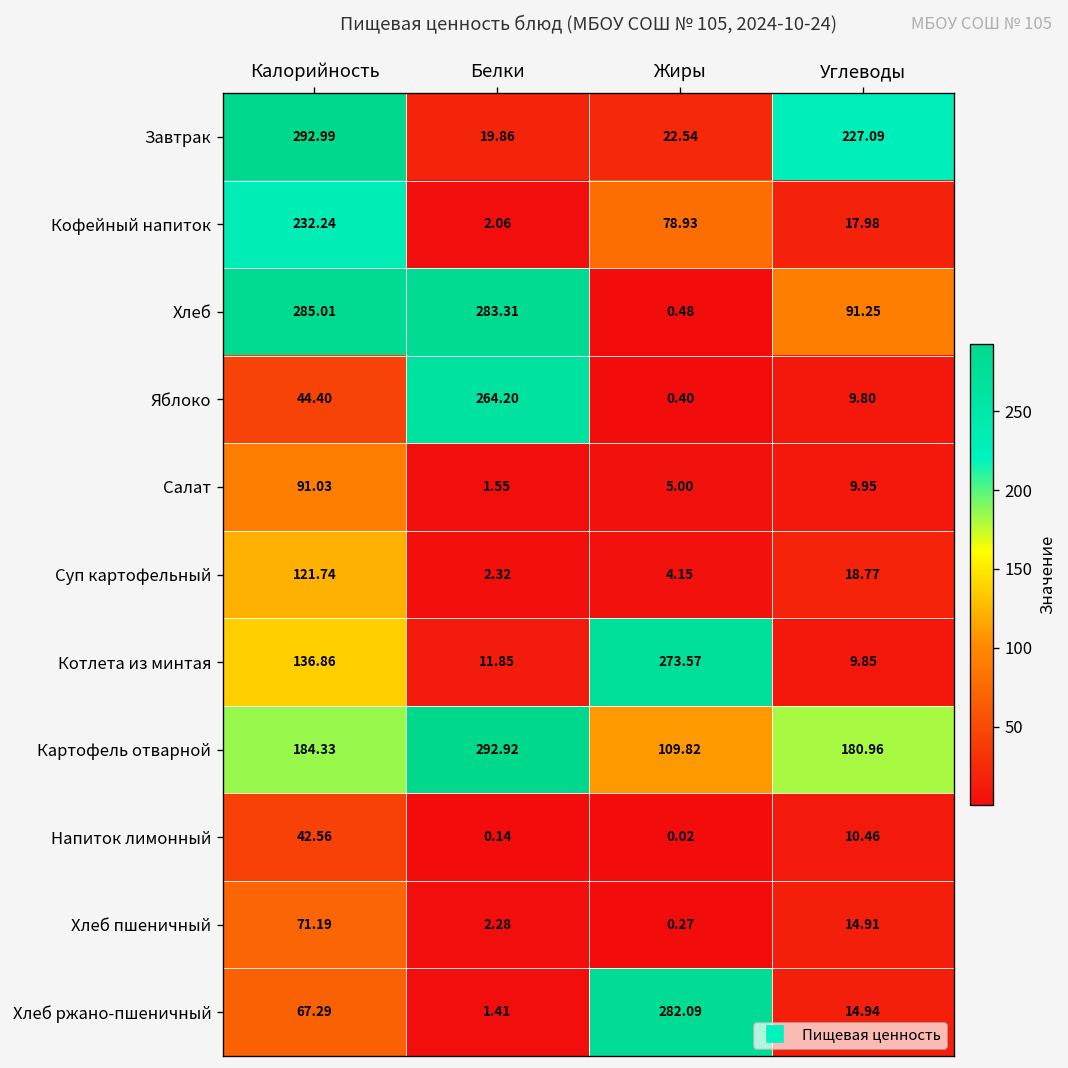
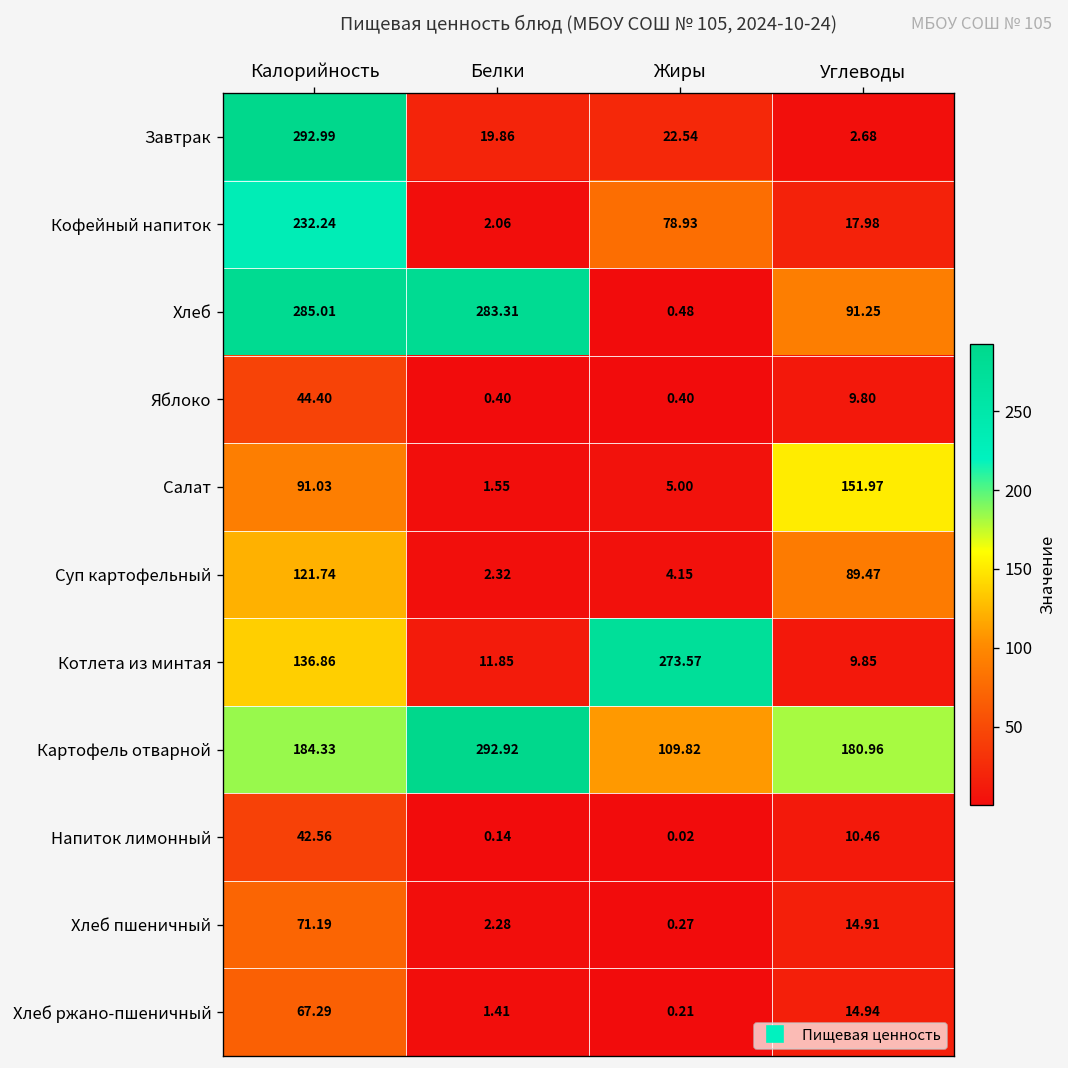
Завтрак, Углеводы: 227.09 -> 2.68
Яблоко, Белки: 264.20 -> 0.40
Салат, Углеводы: 9.95 -> 151.97
Суп картофельный, Углеводы: 18.77 -> 89.47
Хлеб ржано-пшеничный, Жиры: 282.09 -> 0.21
